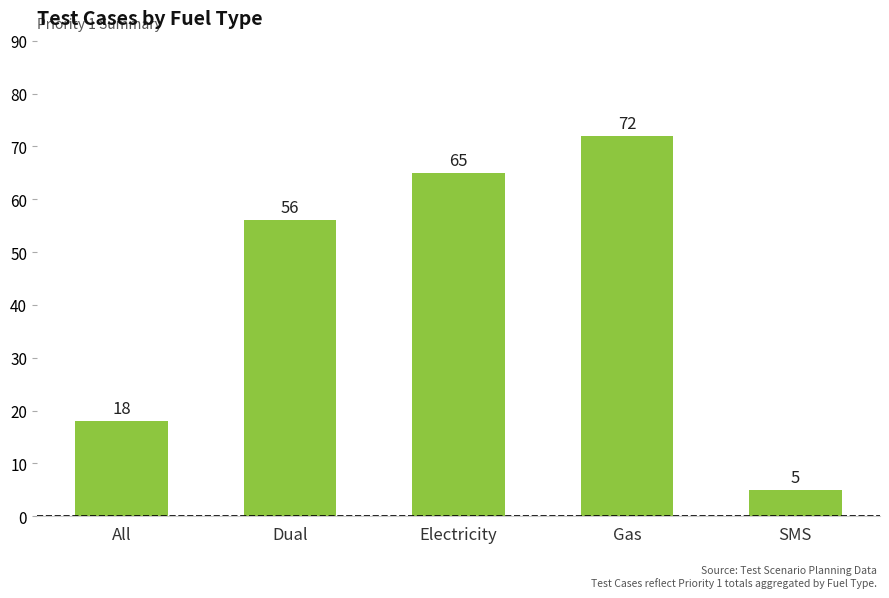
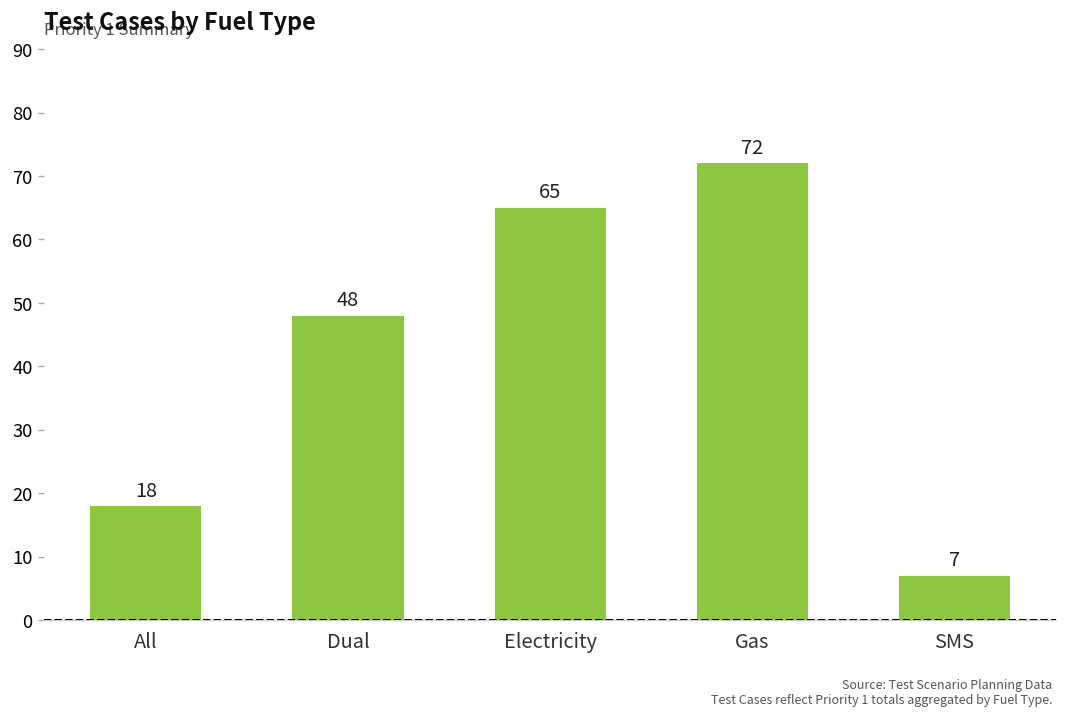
Dual: 56 -> 48
SMS: 5 -> 7
